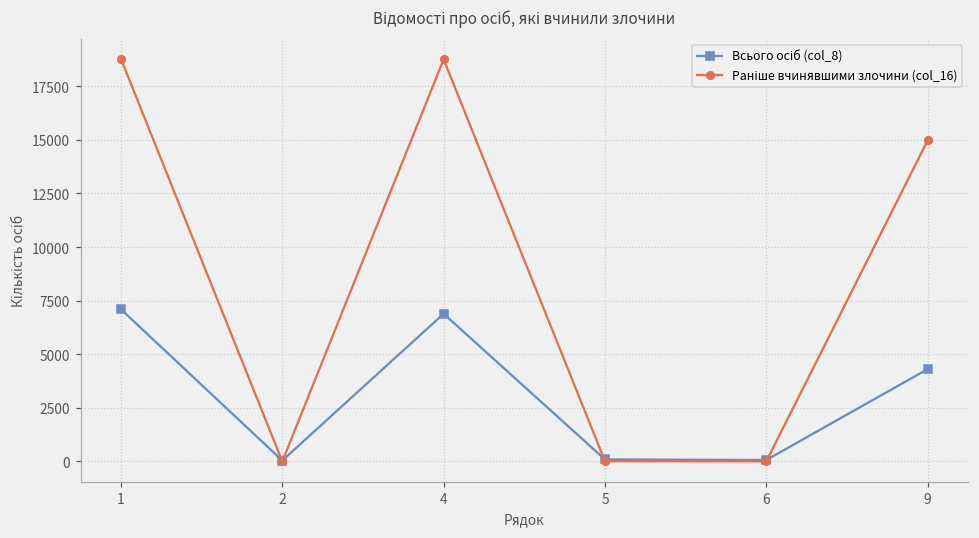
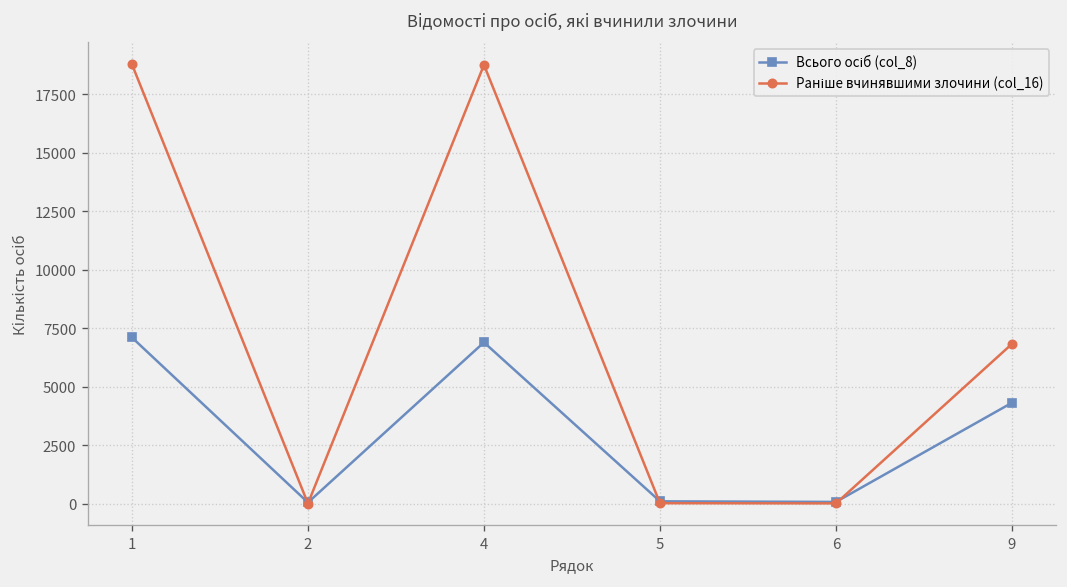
Раніше вчинявшими злочини (col_16), 9: 15000 -> 6800
